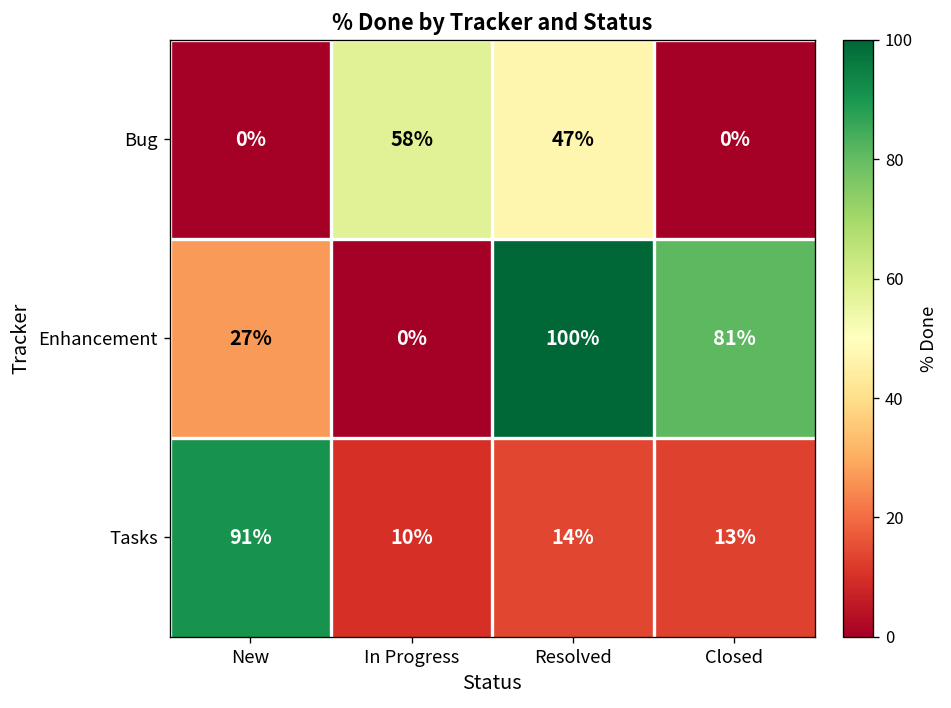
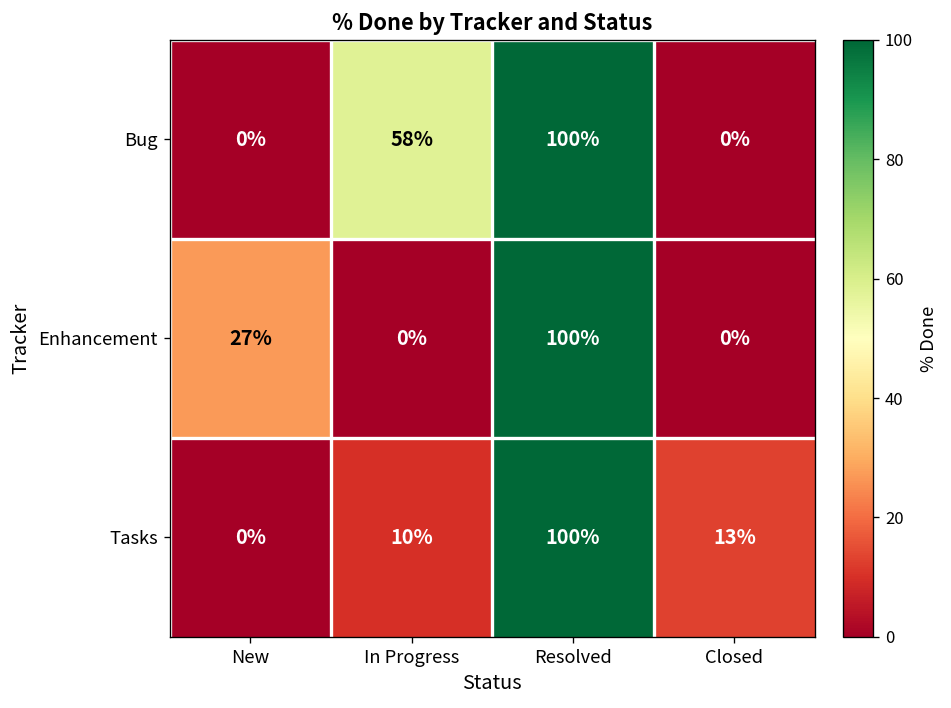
Bug, Resolved: 47% -> 100%
Enhancement, Closed: 81% -> 0%
Tasks, New: 91% -> 0%
Tasks, Resolved: 14% -> 100%
